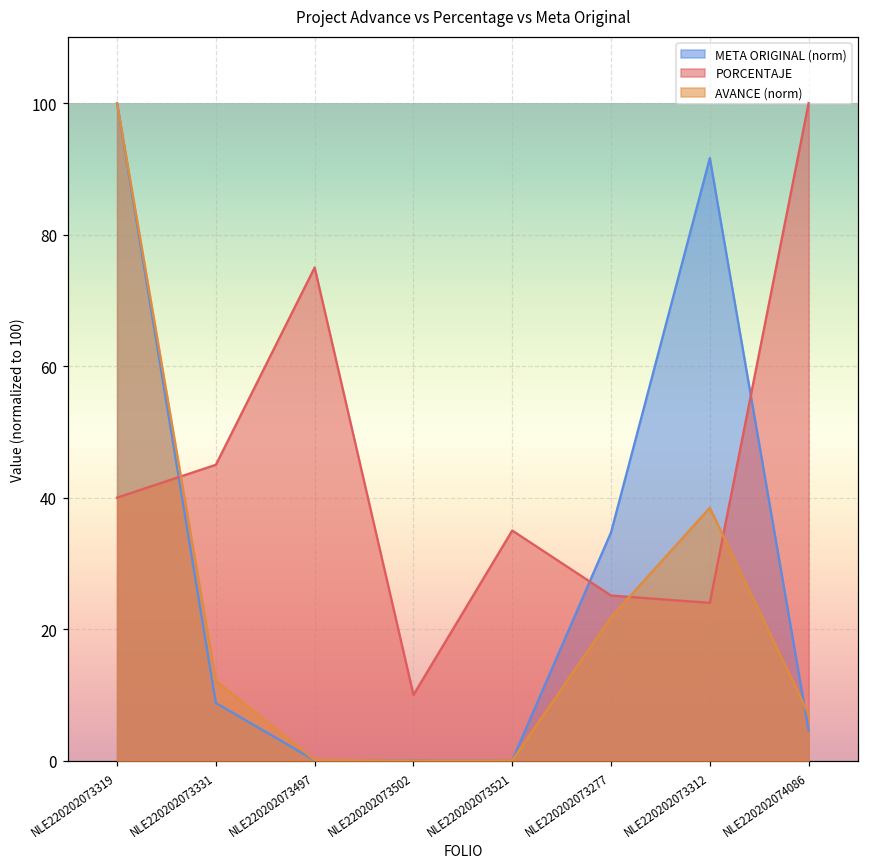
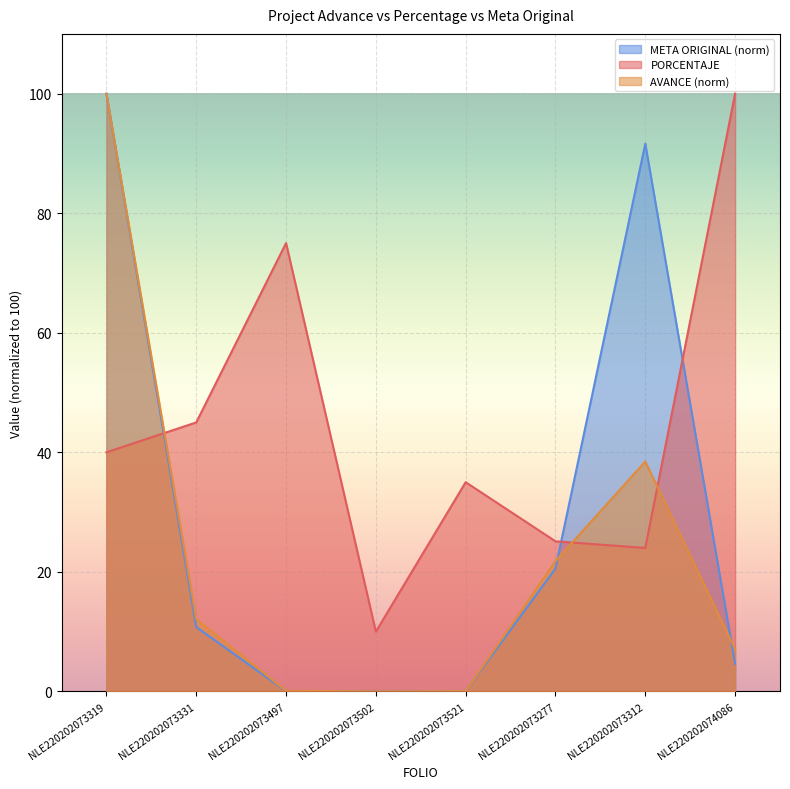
META ORIGINAL (norm), NLE220202073331: 9 -> 11
META ORIGINAL (norm), NLE220202073277: 35 -> 21
